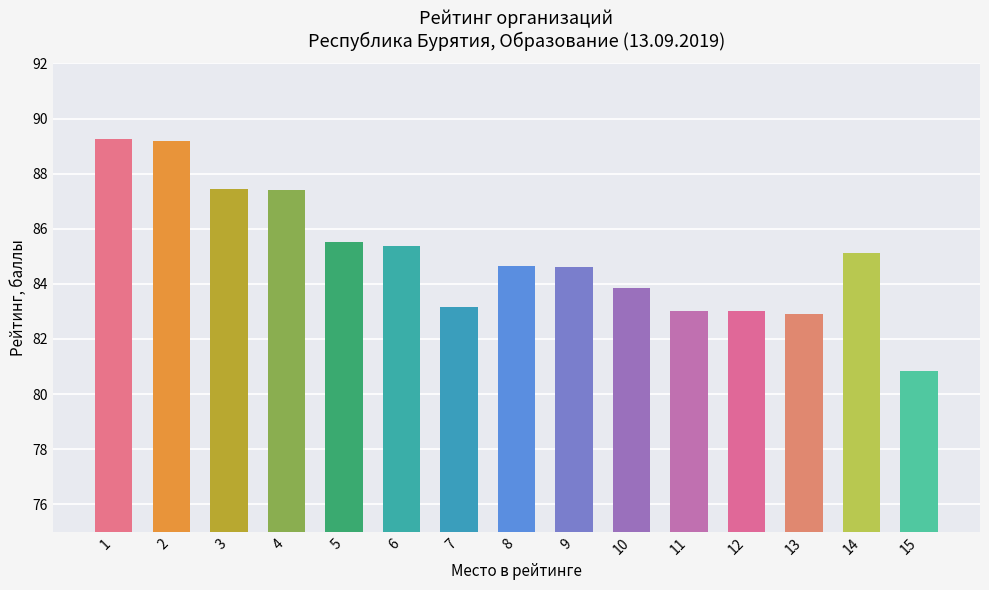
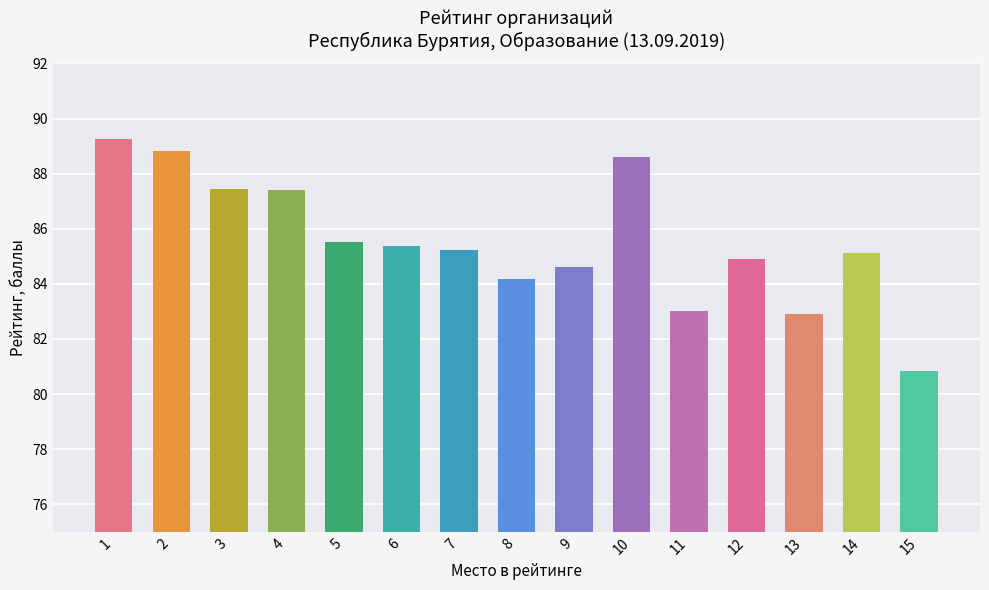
2: 89.2 -> 88.8
7: 83.2 -> 85.2
8: 84.7 -> 84.2
10: 83.8 -> 88.6
12: 83.0 -> 84.9
